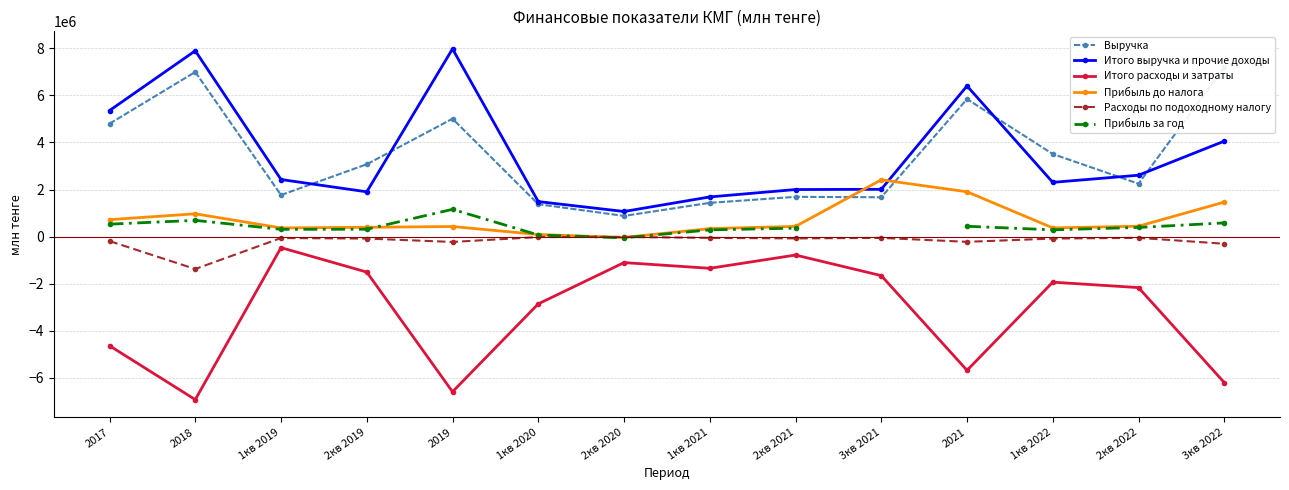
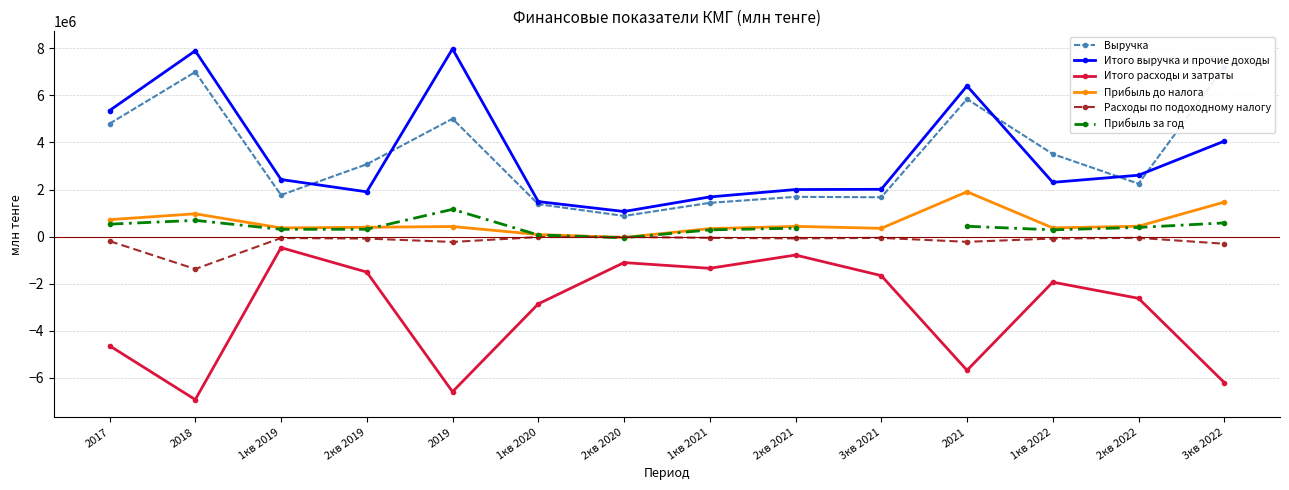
Прибыль до налога, 3кв 2021: 2400000 -> 400000
Итого расходы и затраты, 2кв 2022: -2200000 -> -2600000
